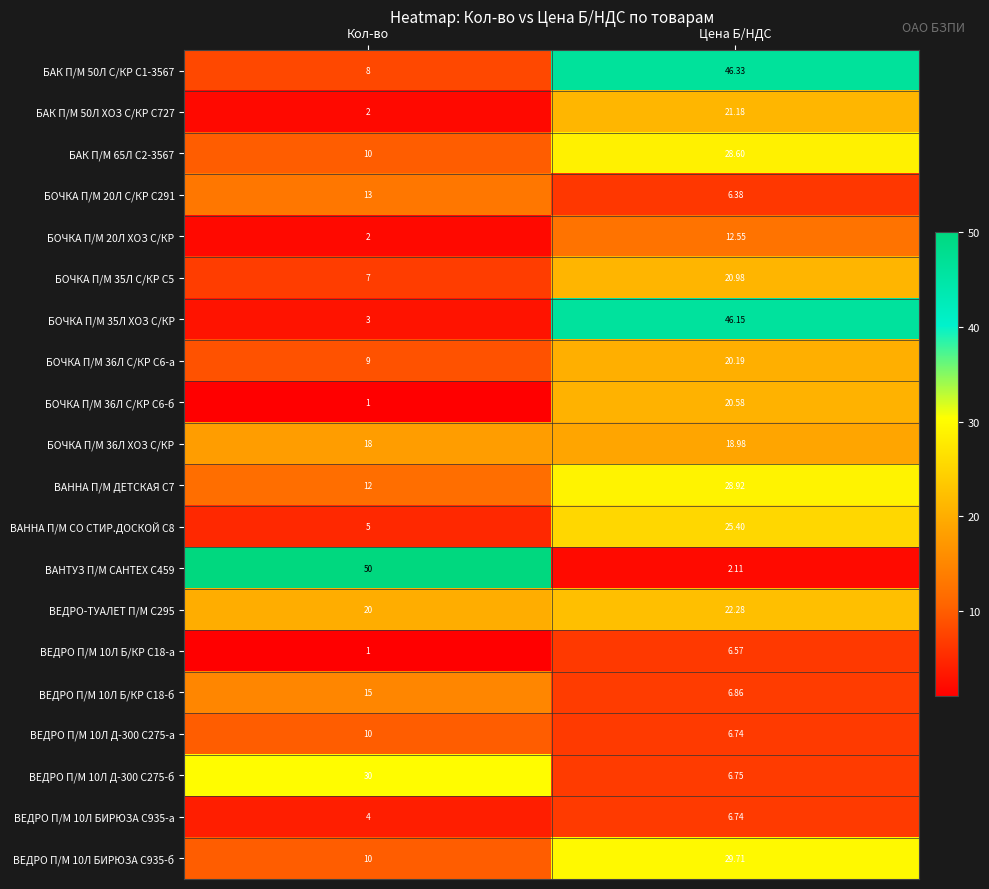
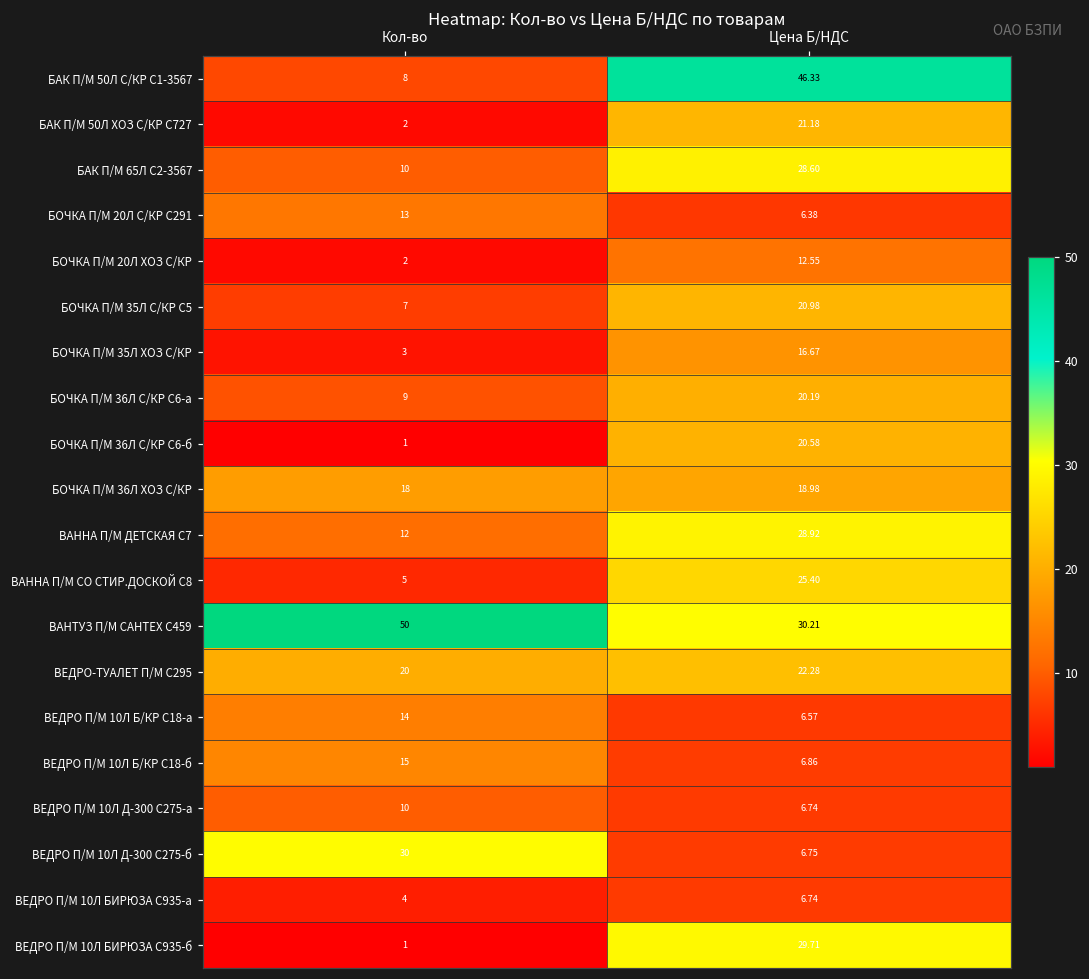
БОЧКА П/М 35Л ХОЗ С/КР, Цена Б/НДС: 46.15 -> 16.67
ВАНТУЗ П/М САНТЕХ С459, Цена Б/НДС: 2.11 -> 30.21
ВЕДРО П/М 10Л Б/КР С18-а, Кол-во: 1 -> 14
ВЕДРО П/М 10Л БИРЮЗА С935-б, Кол-во: 10 -> 1
